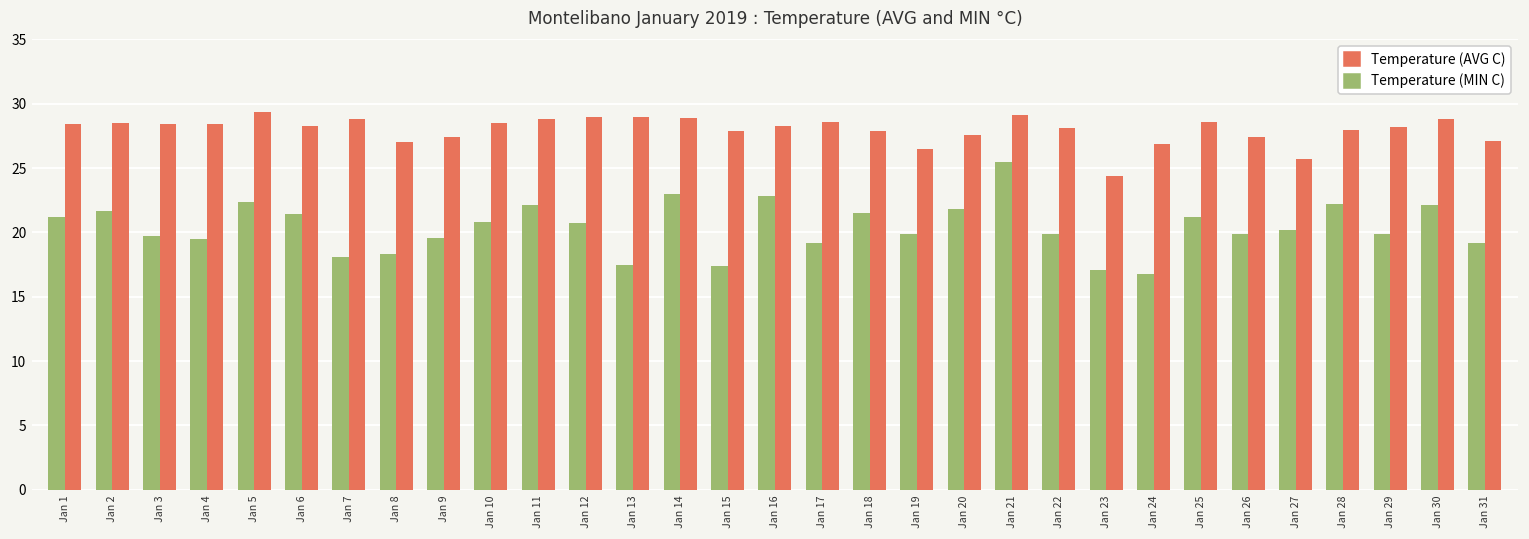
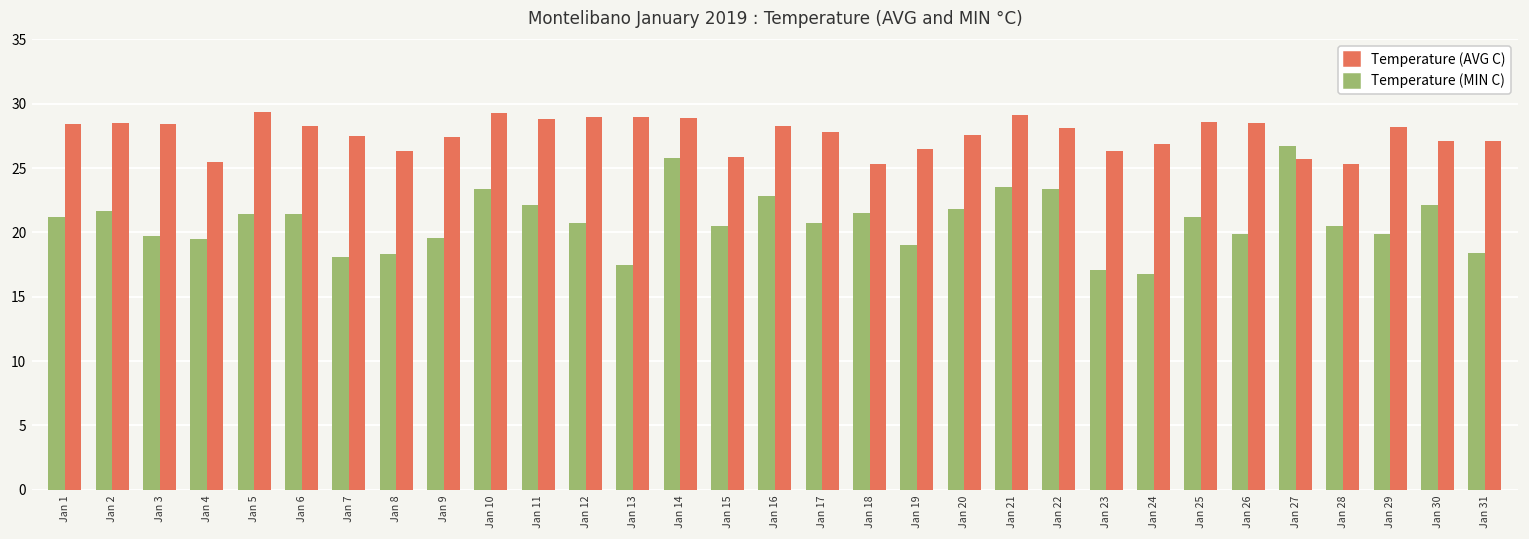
Temperature (AVG C), Jan 4: 28.4 -> 25.5
Temperature (MIN C), Jan 5: 22.4 -> 21.4
Temperature (AVG C), Jan 7: 28.8 -> 27.5
Temperature (AVG C), Jan 8: 27.0 -> 26.3
Temperature (MIN C), Jan 10: 20.8 -> 23.4
Temperature (AVG C), Jan 10: 28.5 -> 29.3
Temperature (MIN C), Jan 14: 23.0 -> 25.8
Temperature (MIN C), Jan 15: 17.4 -> 20.5
Temperature (AVG C), Jan 15: 27.9 -> 25.9
Temperature (MIN C), Jan 17: 19.2 -> 20.7
Temperature (AVG C), Jan 17: 28.6 -> 27.8
Temperature (AVG C), Jan 18: 27.9 -> 25.3
Temperature (MIN C), Jan 19: 19.9 -> 19.0
Temperature (MIN C), Jan 21: 25.5 -> 23.5
Temperature (MIN C), Jan 22: 19.9 -> 23.4
Temperature (AVG C), Jan 23: 24.4 -> 26.3
Temperature (AVG C), Jan 26: 27.4 -> 28.5
Temperature (MIN C), Jan 27: 20.2 -> 26.7
Temperature (MIN C), Jan 28: 22.2 -> 20.5
Temperature (AVG C), Jan 28: 28.0 -> 25.3
Temperature (AVG C), Jan 30: 28.8 -> 27.1
Temperature (MIN C), Jan 31: 19.2 -> 18.4
